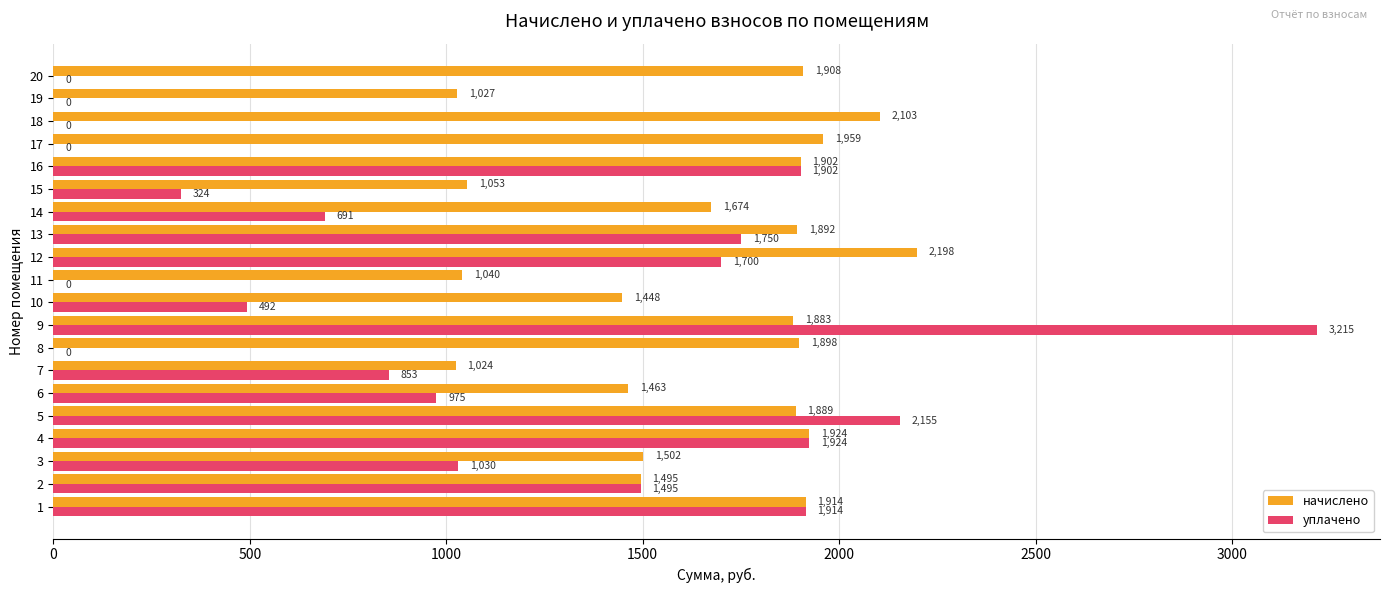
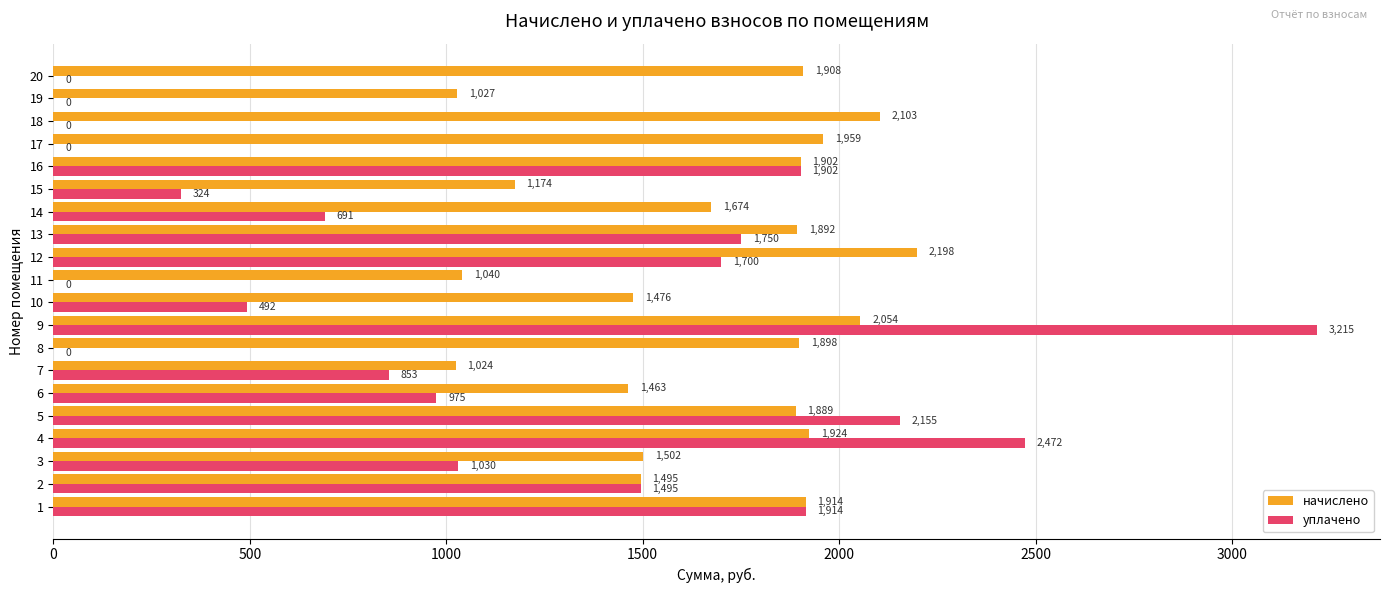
начислено, 15: 1,053 -> 1,174
начислено, 10: 1,448 -> 1,476
начислено, 9: 1,883 -> 2,054
уплачено, 4: 1,924 -> 2,472
